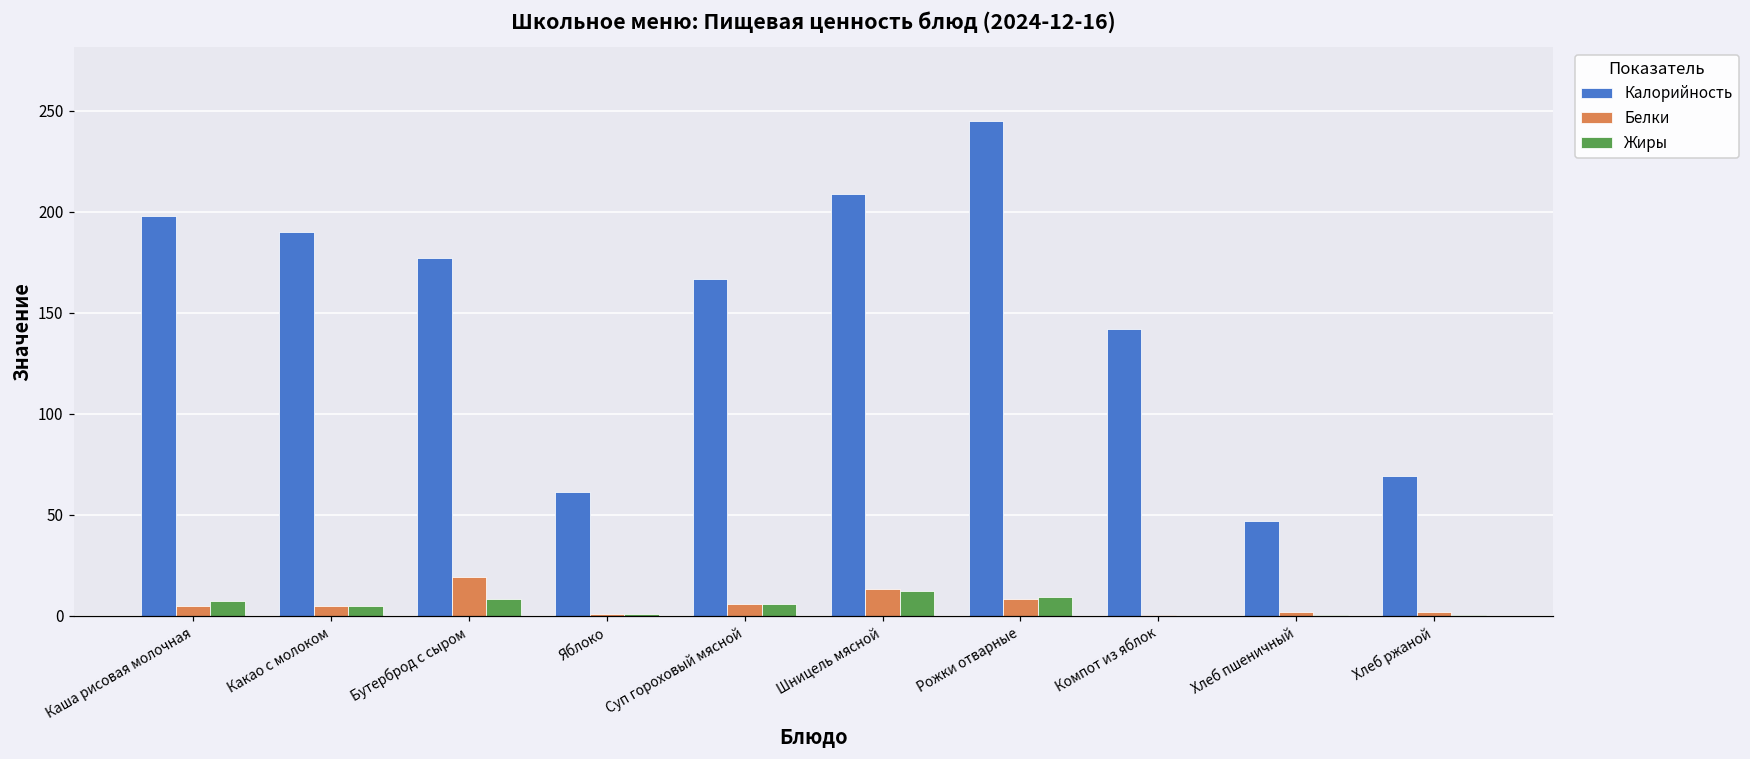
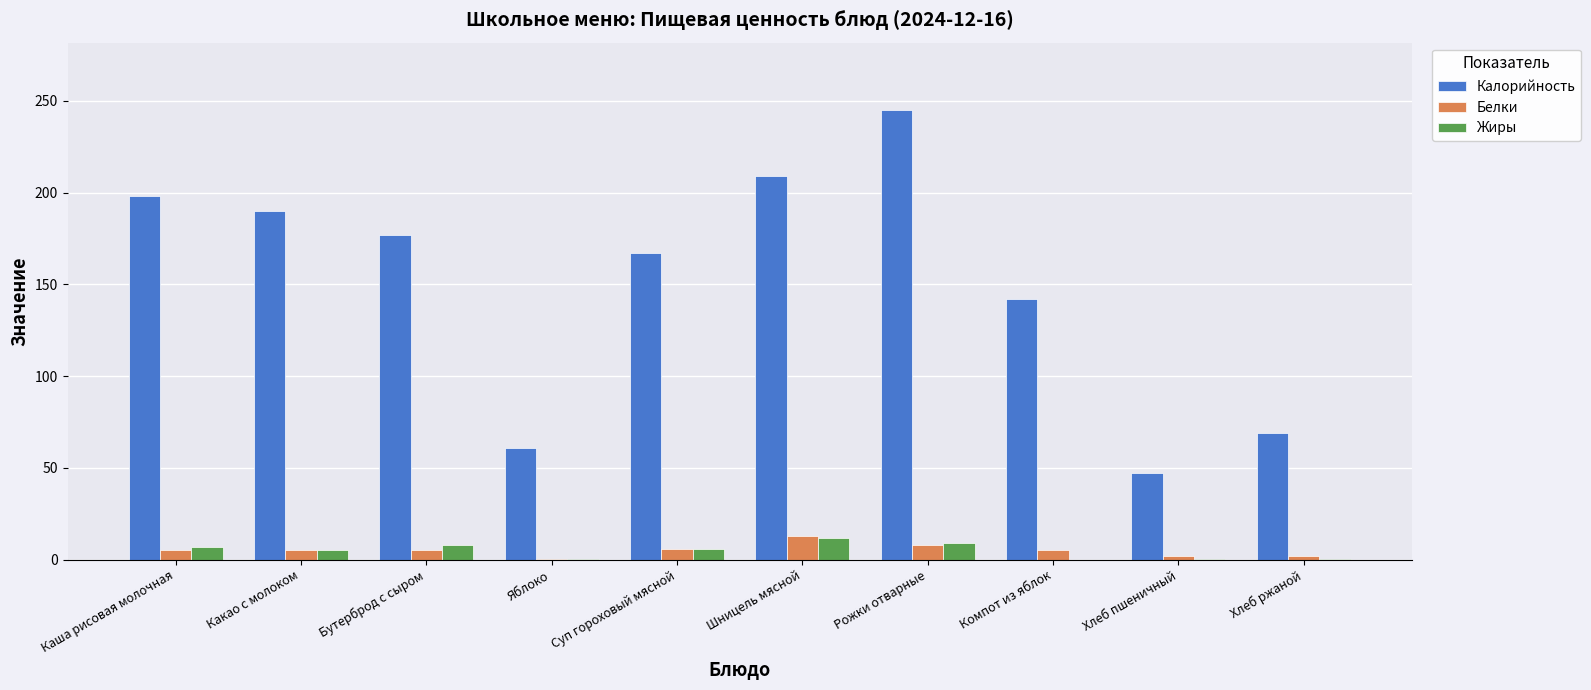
Белки, Бутерброд с сыром: 19 -> 5
Белки, Компот из яблок: 0 -> 5
